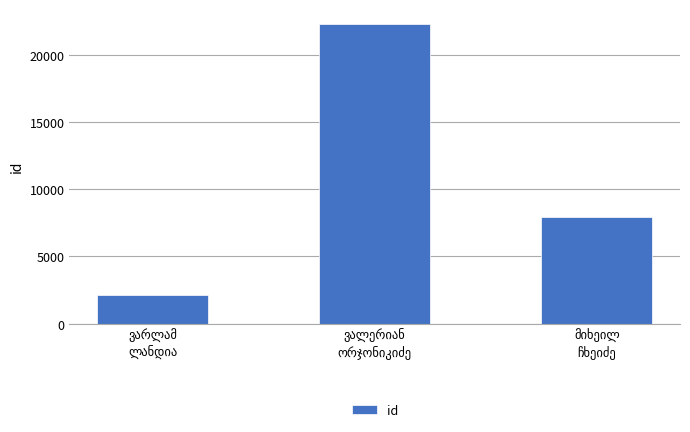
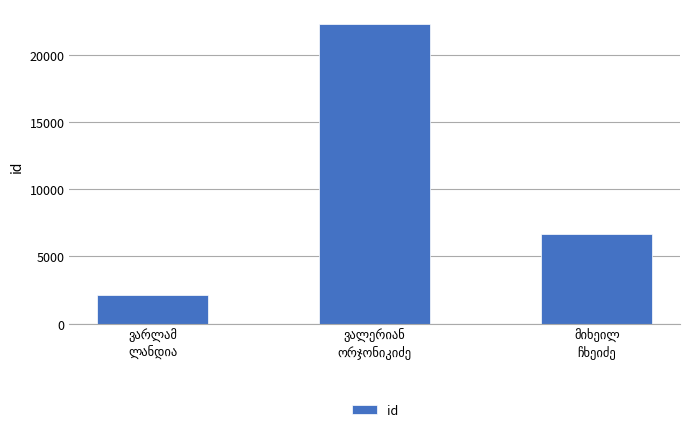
მიხეილ ჩხეიძე: 7900 -> 6700
